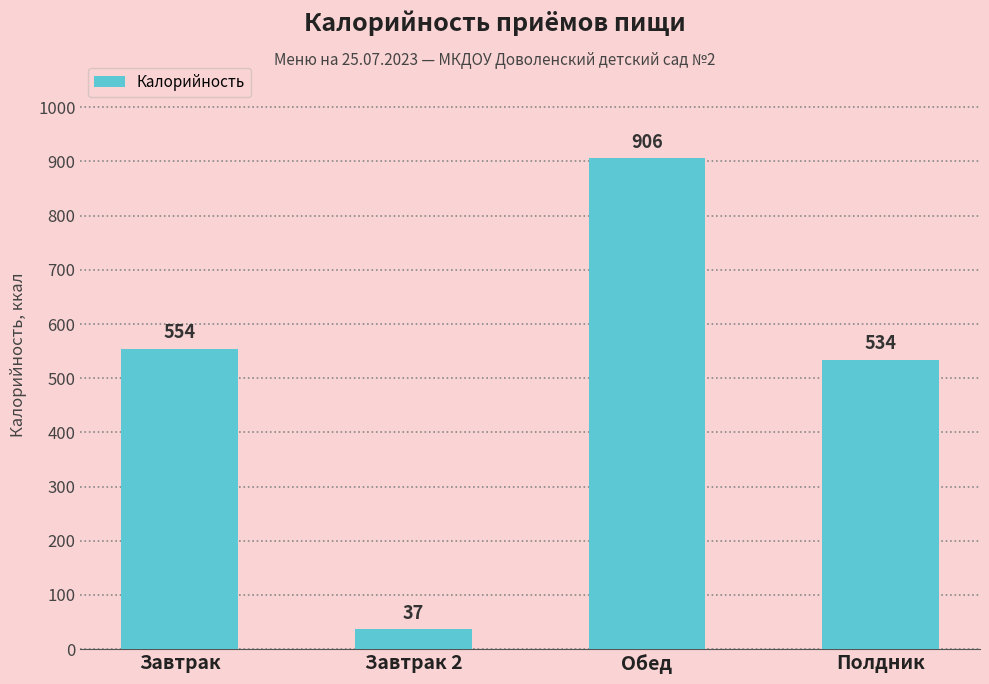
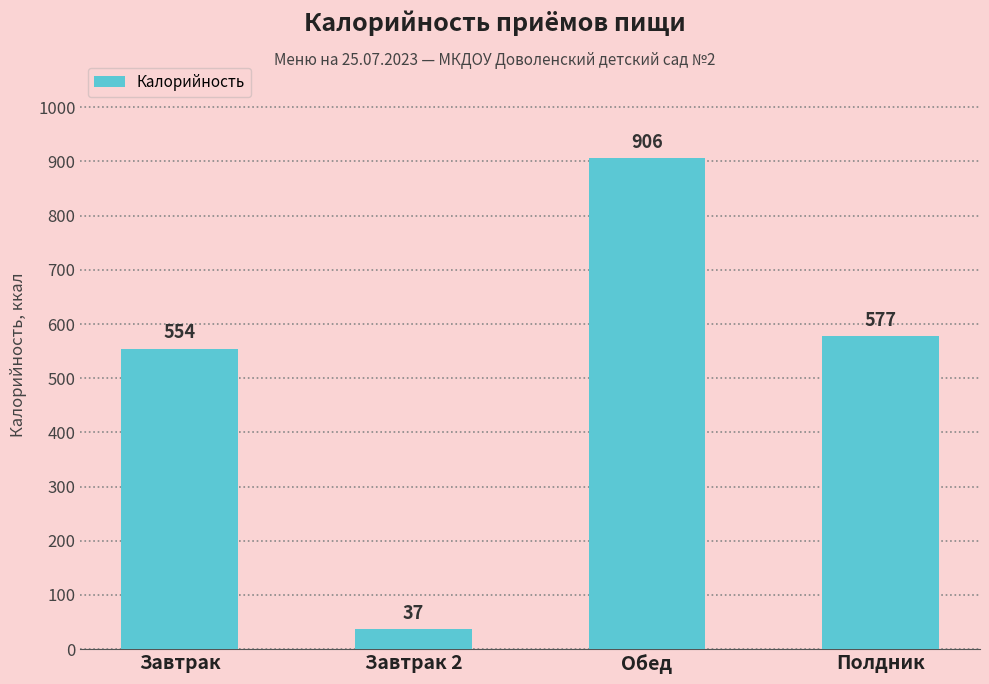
Полдник: 534 -> 577
